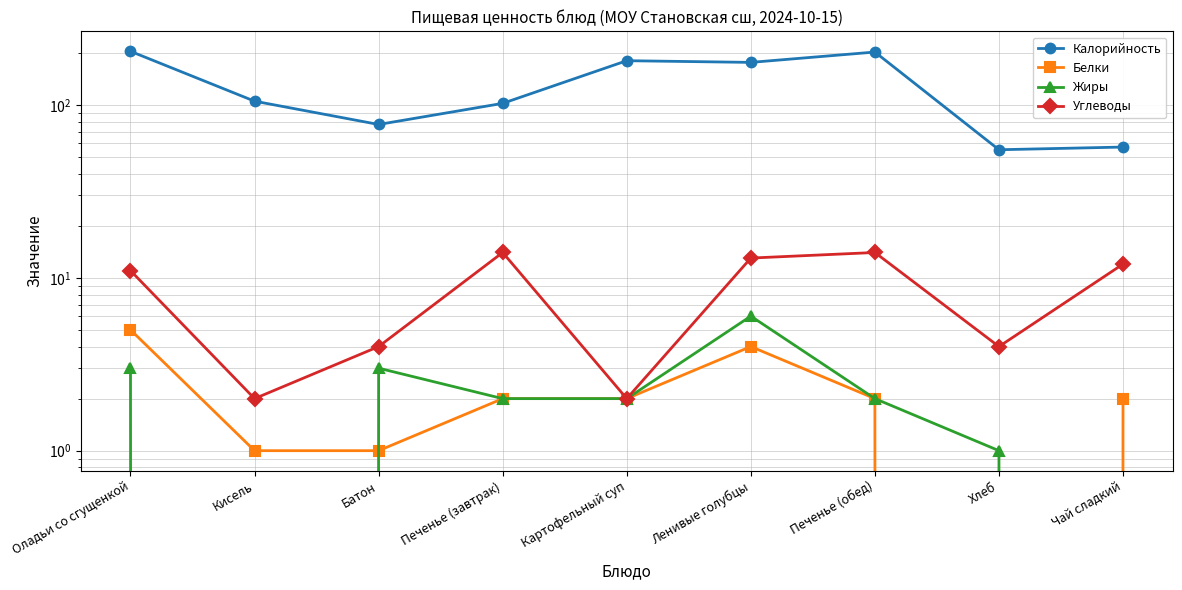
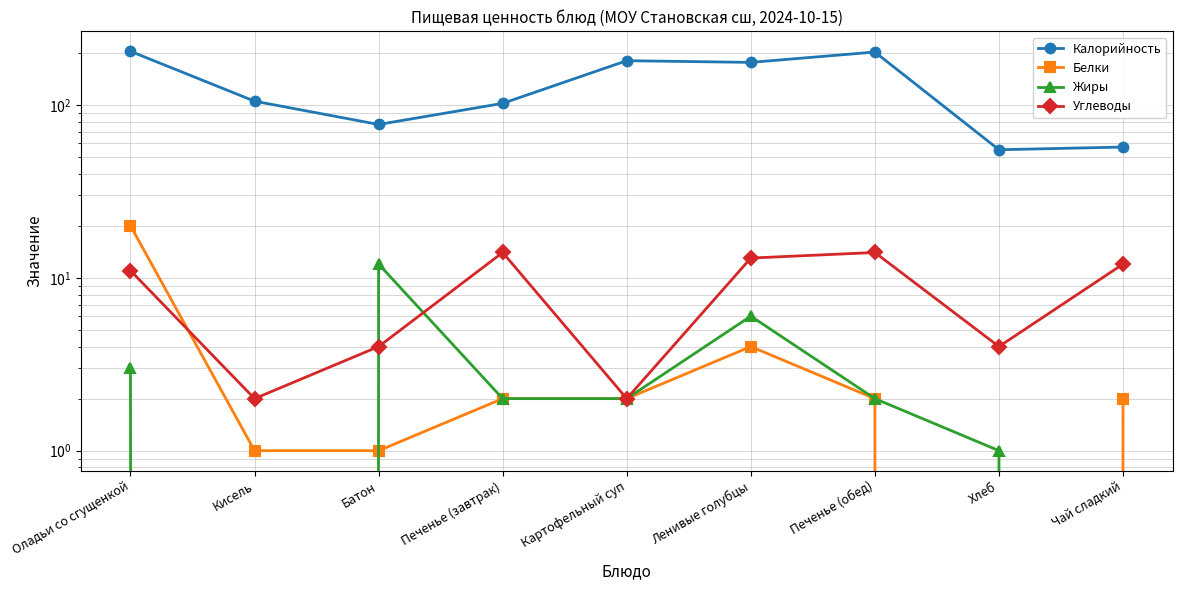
Белки, Оладьи со сгущенкой: 5 -> 20
Жиры, Батон: 3 -> 12
